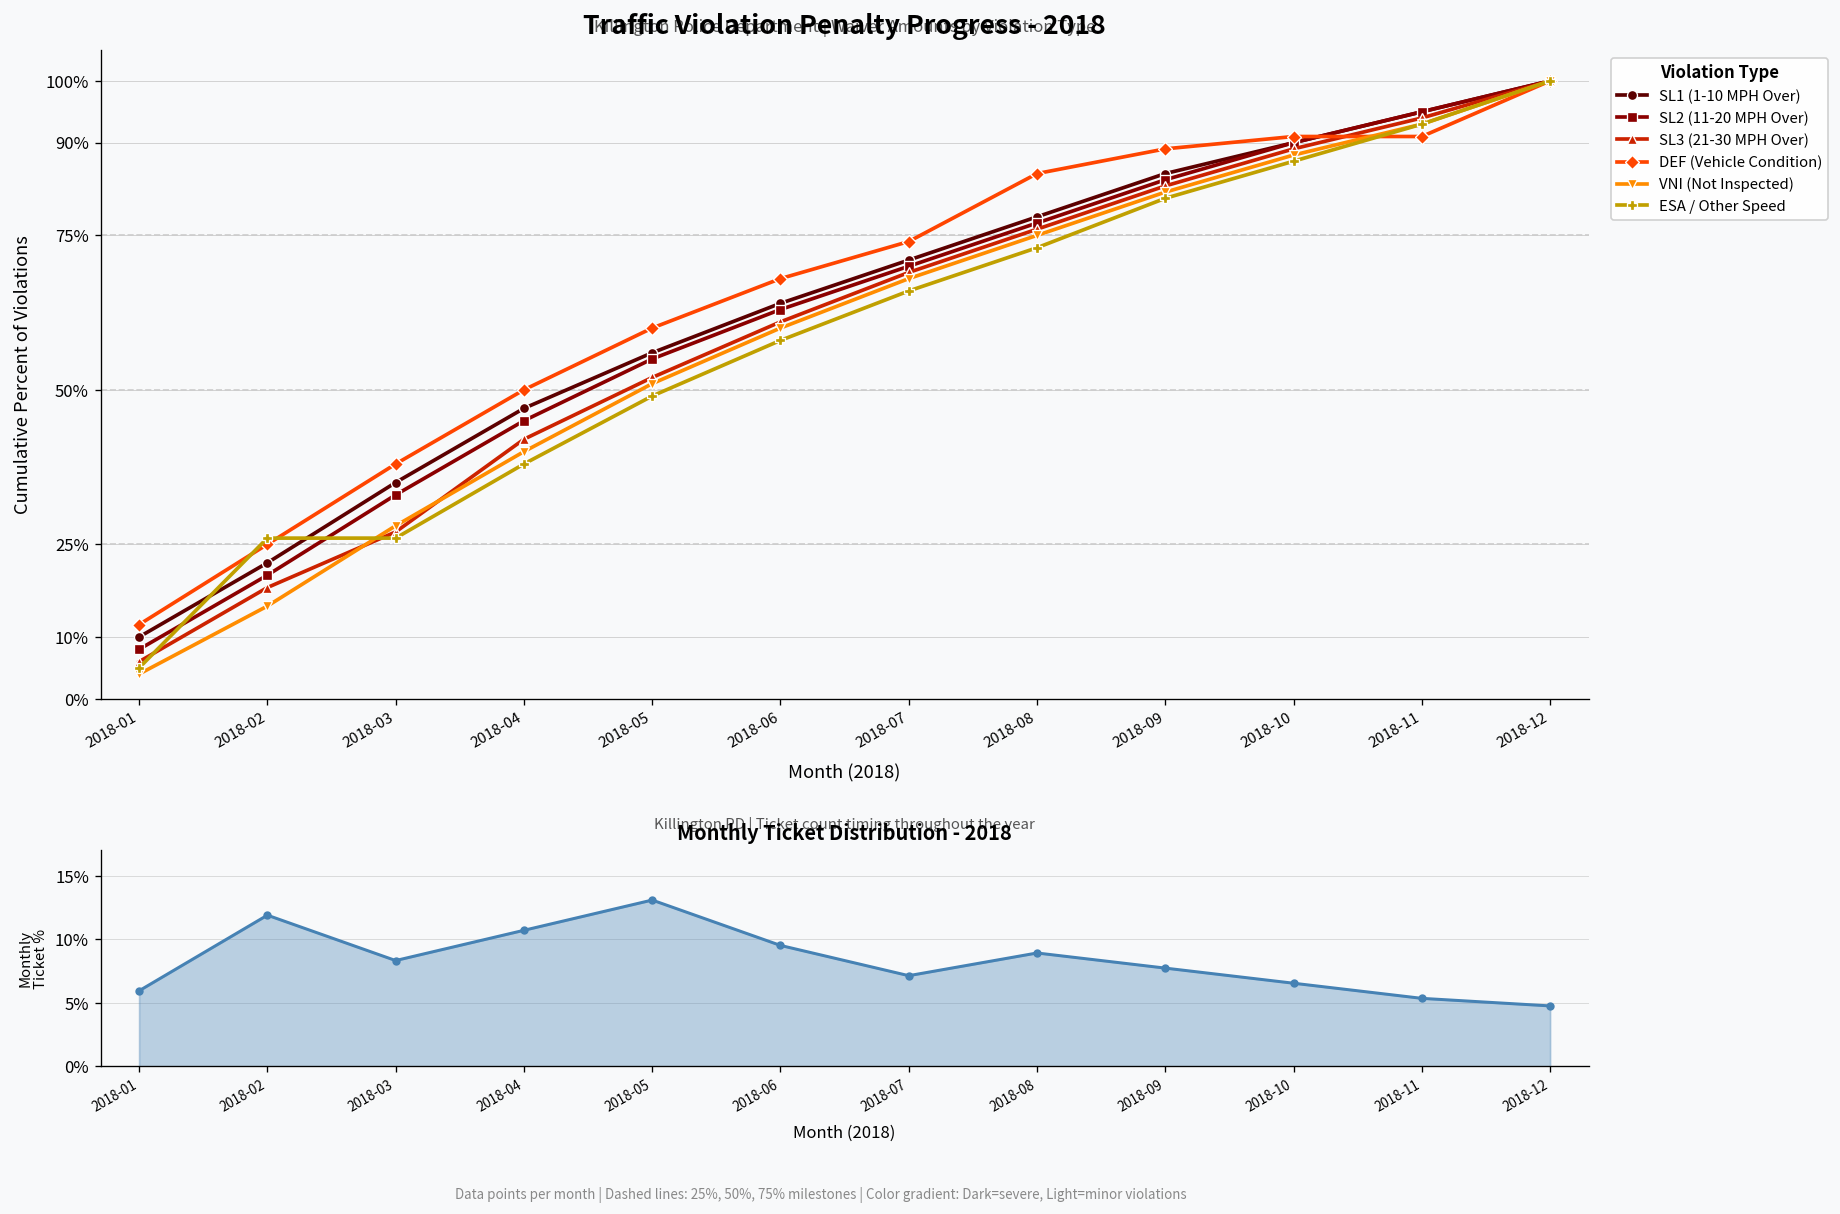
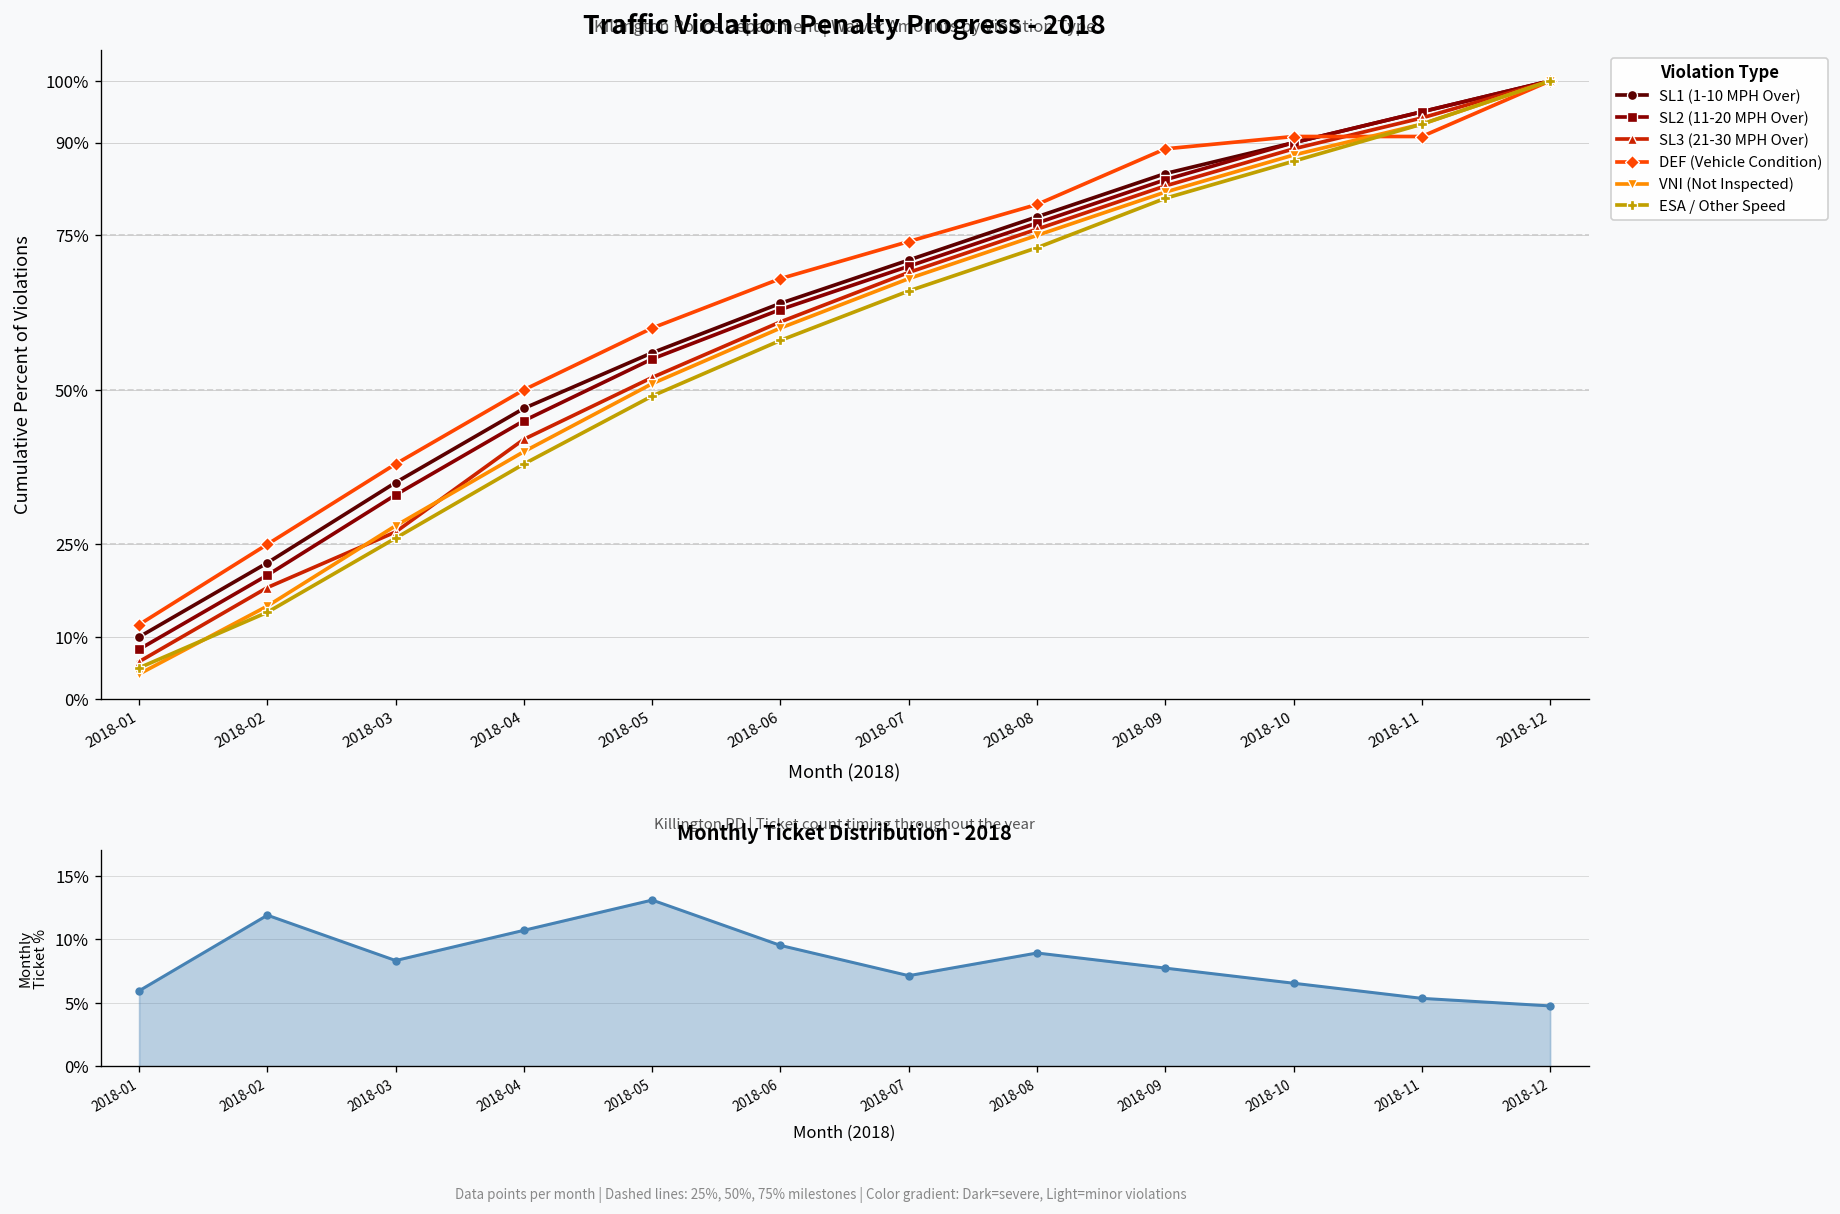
Traffic Violation Penalty Progress - 2018, ESA / Other Speed, 2018-02: 26% -> 14%
Traffic Violation Penalty Progress - 2018, DEF (Vehicle Condition), 2018-08: 85% -> 80%
